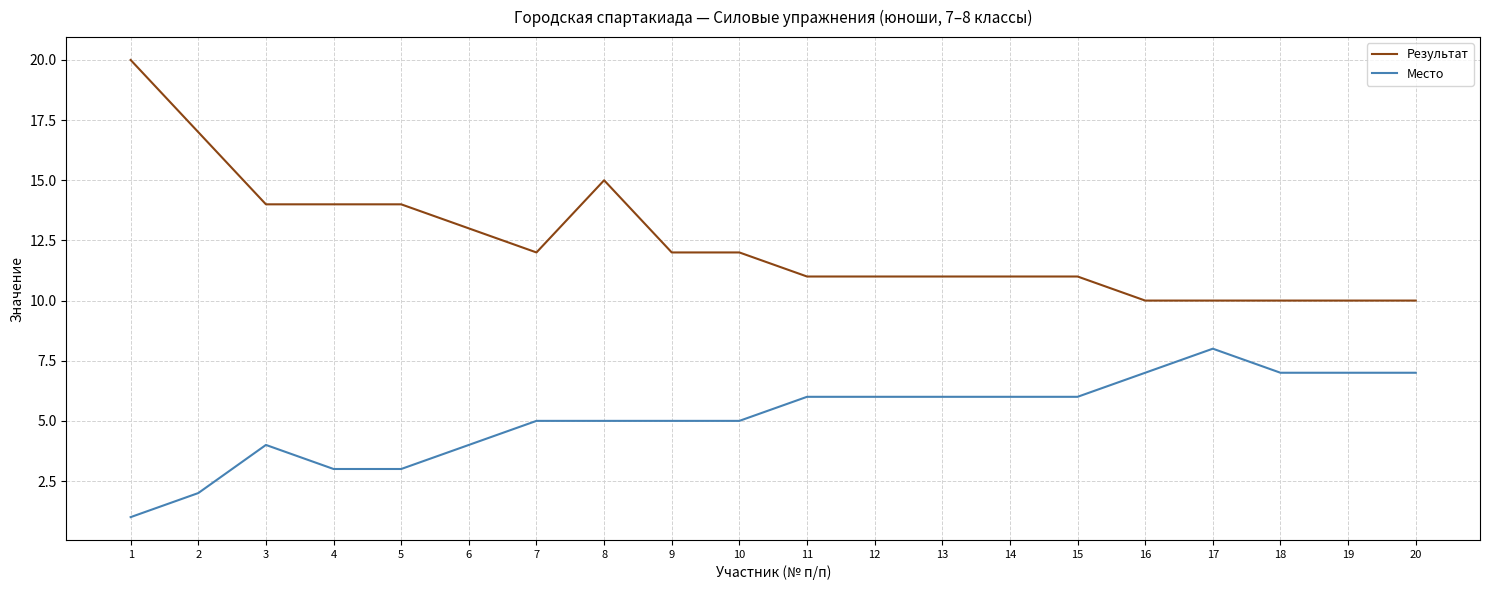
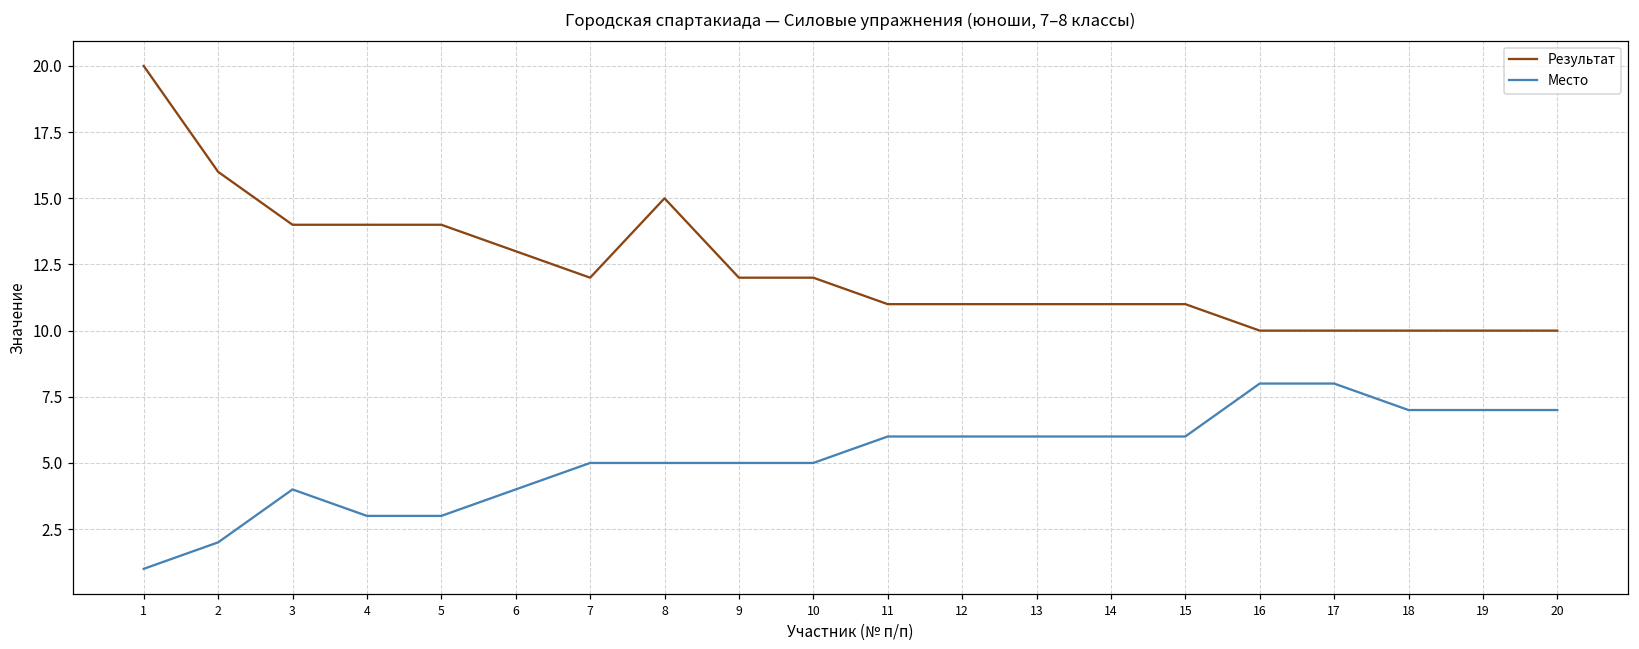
Результат, 2: 17 -> 16
Место, 16: 7 -> 8
